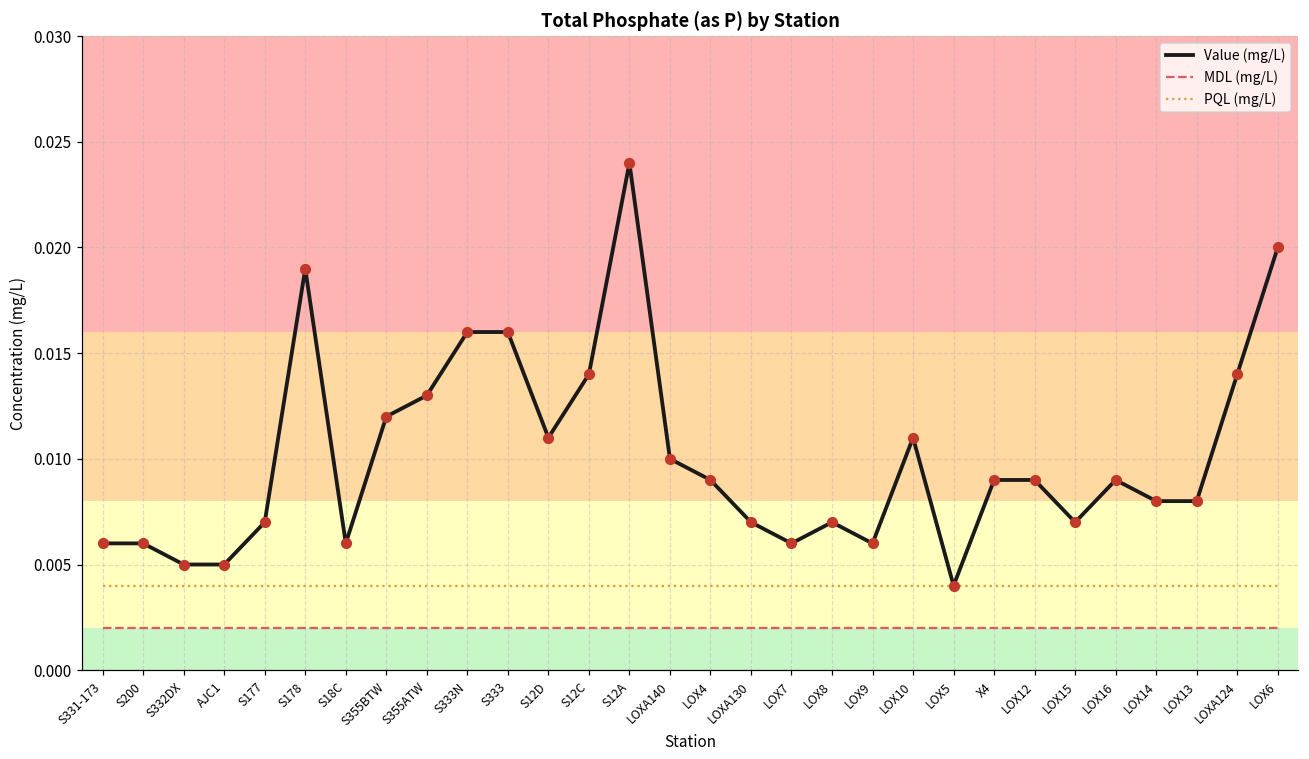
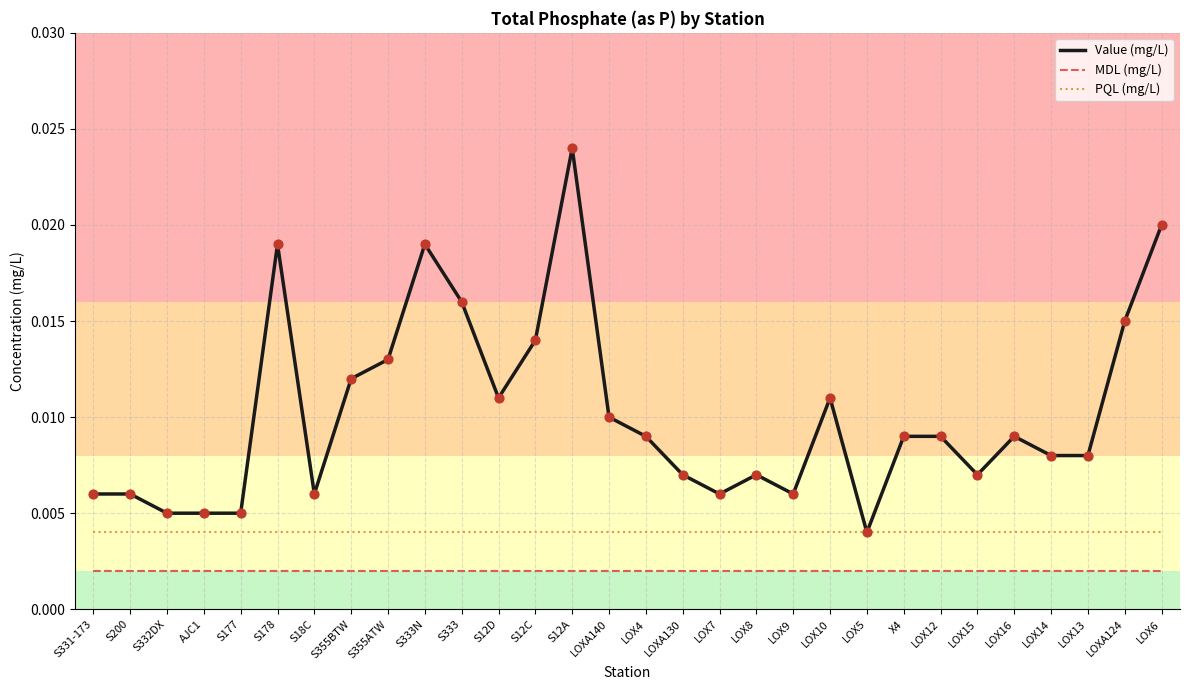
Value (mg/L), S177: 0.007 -> 0.005
Value (mg/L), S333N: 0.016 -> 0.019
Value (mg/L), LOXA124: 0.014 -> 0.015
